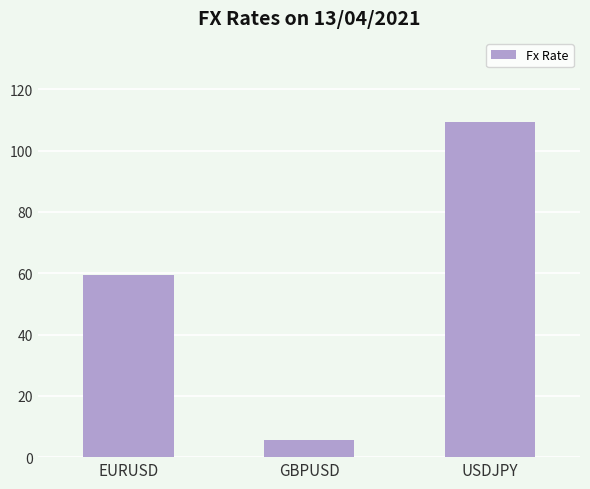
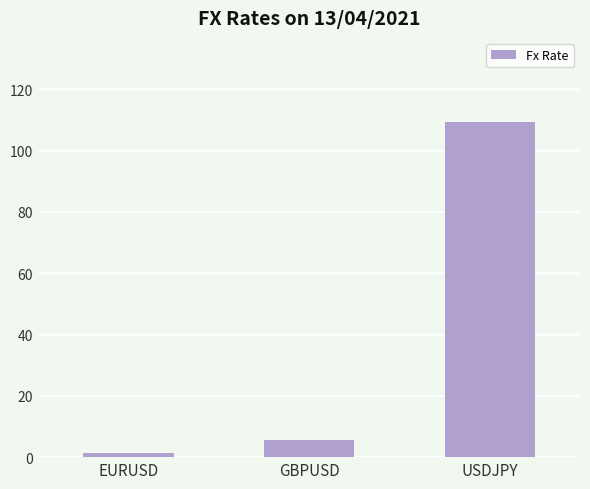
EURUSD: 60 -> 1
